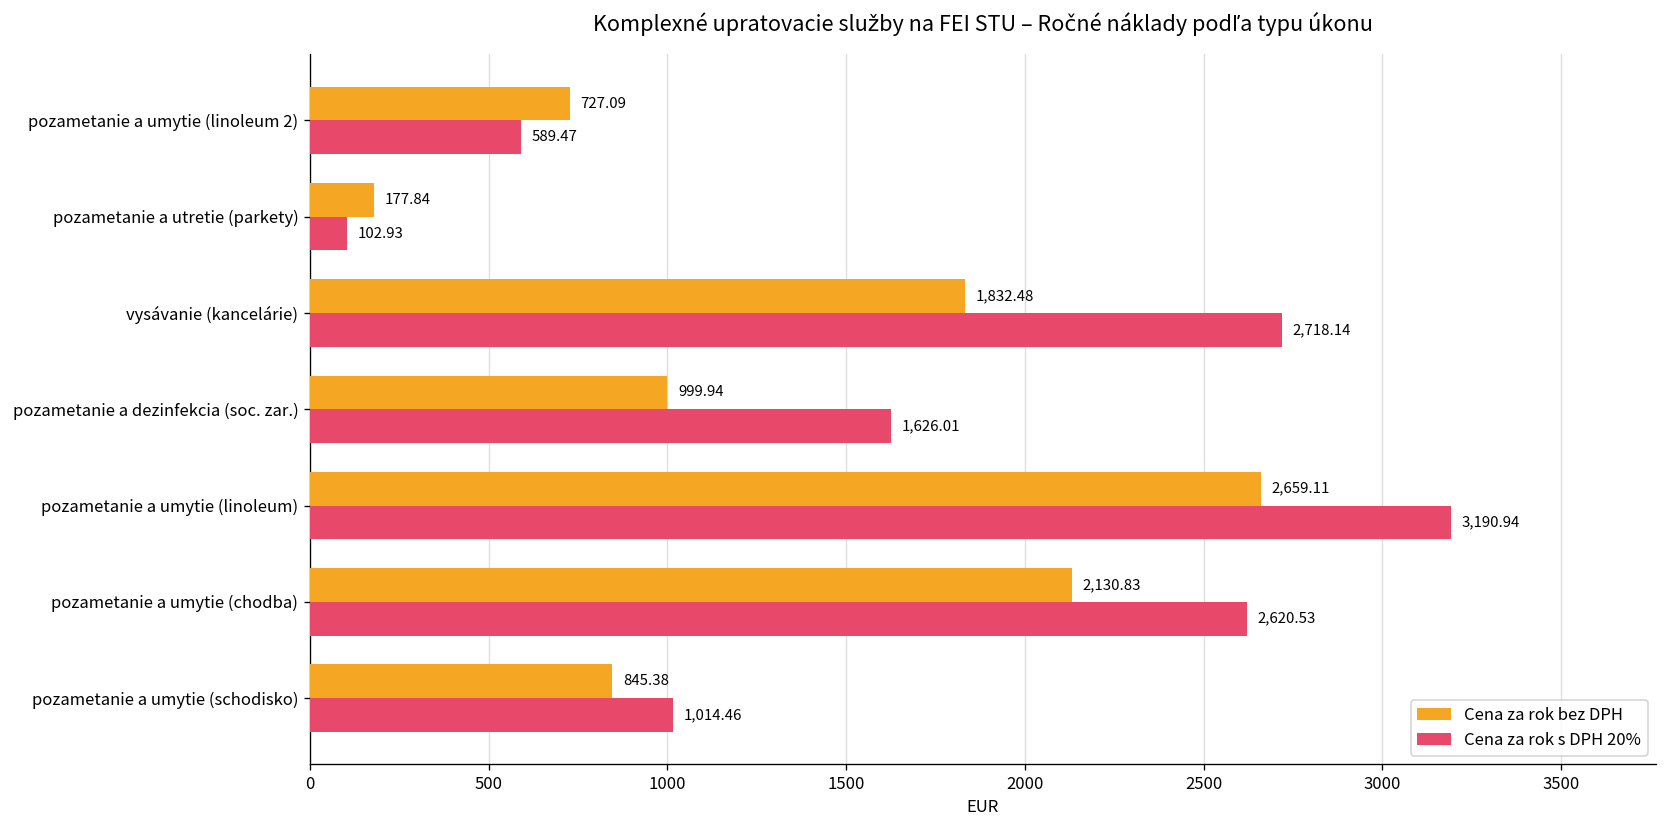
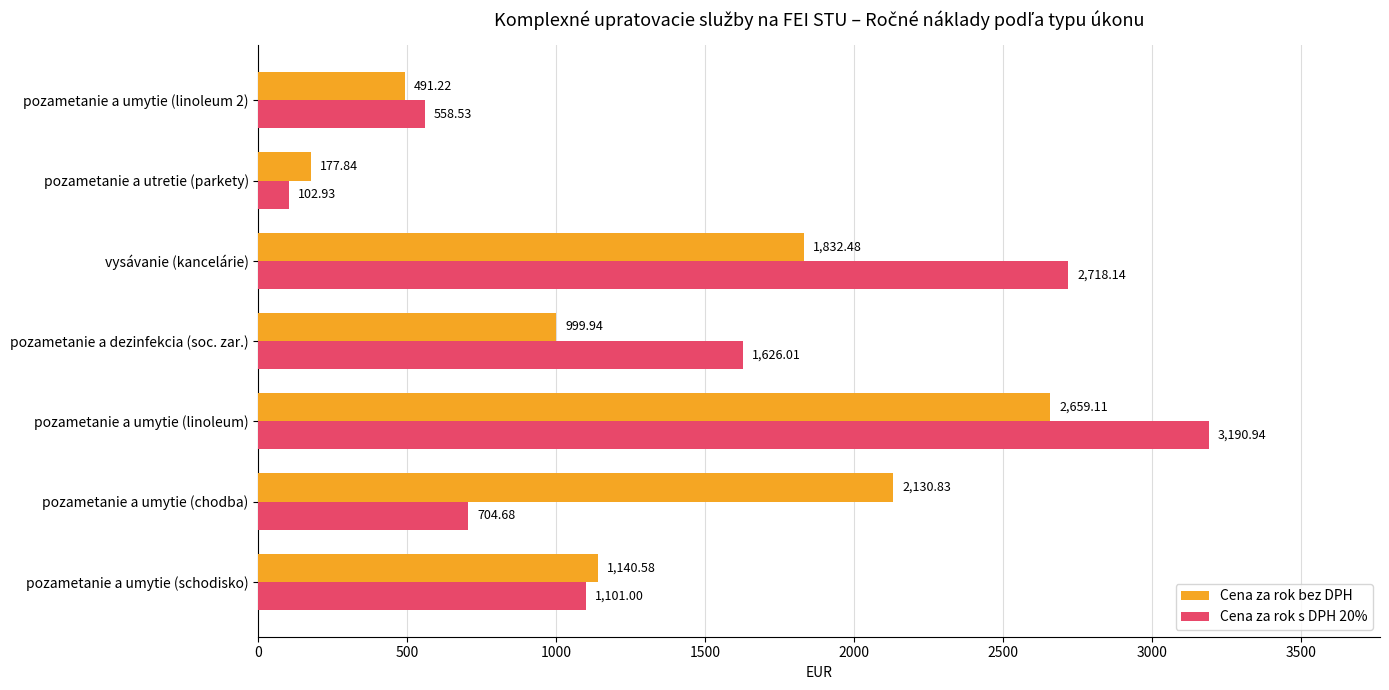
Cena za rok bez DPH, pozametanie a umytie (linoleum 2): 727.09 -> 491.22
Cena za rok s DPH 20%, pozametanie a umytie (linoleum 2): 589.47 -> 558.53
Cena za rok s DPH 20%, pozametanie a umytie (chodba): 2,620.53 -> 704.68
Cena za rok bez DPH, pozametanie a umytie (schodisko): 845.38 -> 1,140.58
Cena za rok s DPH 20%, pozametanie a umytie (schodisko): 1,014.46 -> 1,101.00
